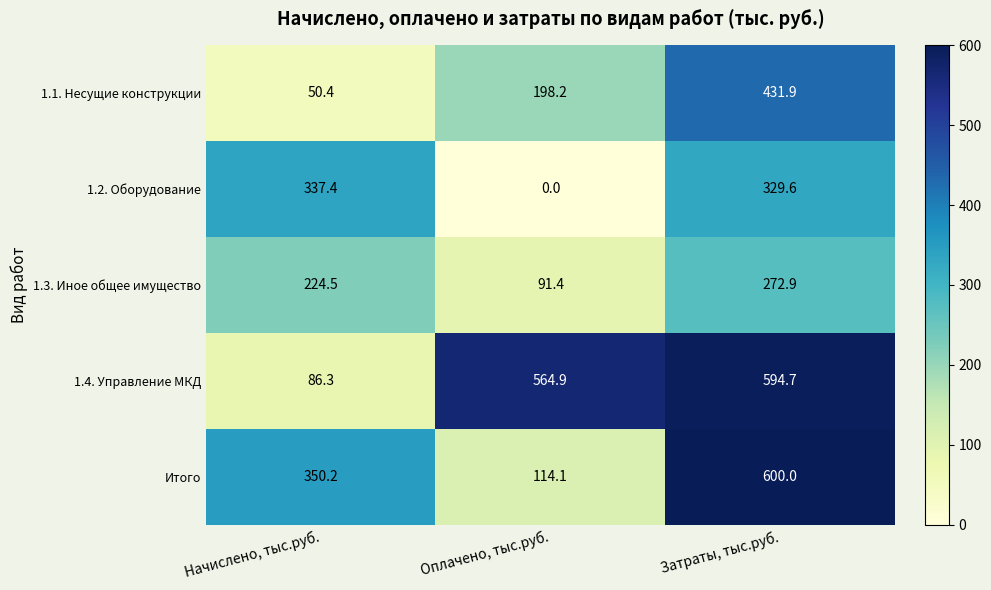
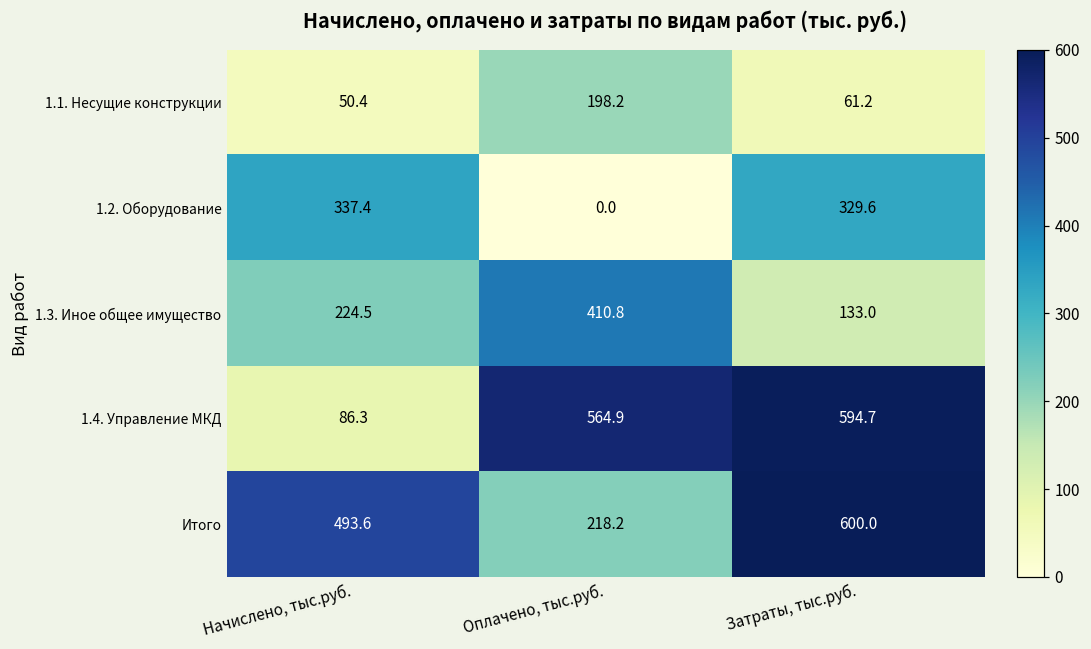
1.1. Несущие конструкции, Затраты, тыс.руб.: 431.9 -> 61.2
1.3. Иное общее имущество, Оплачено, тыс.руб.: 91.4 -> 410.8
1.3. Иное общее имущество, Затраты, тыс.руб.: 272.9 -> 133.0
Итого, Начислено, тыс.руб.: 350.2 -> 493.6
Итого, Оплачено, тыс.руб.: 114.1 -> 218.2
